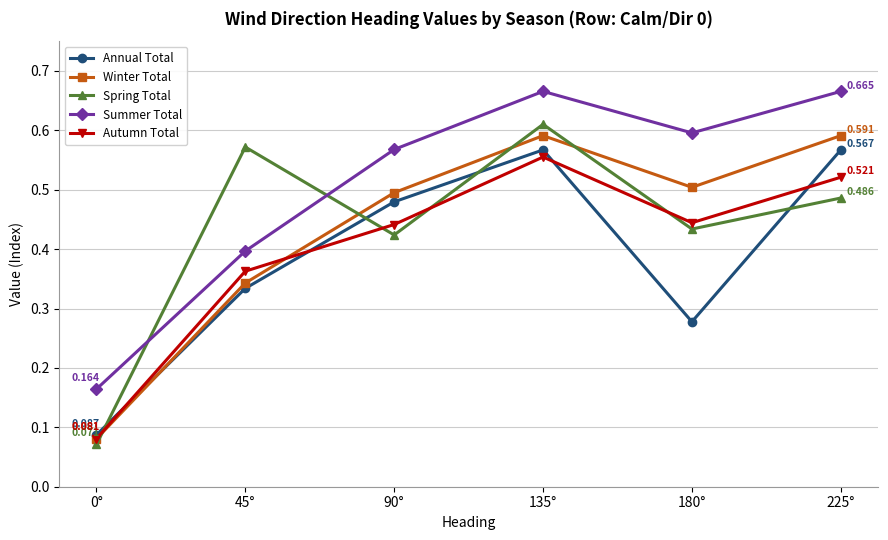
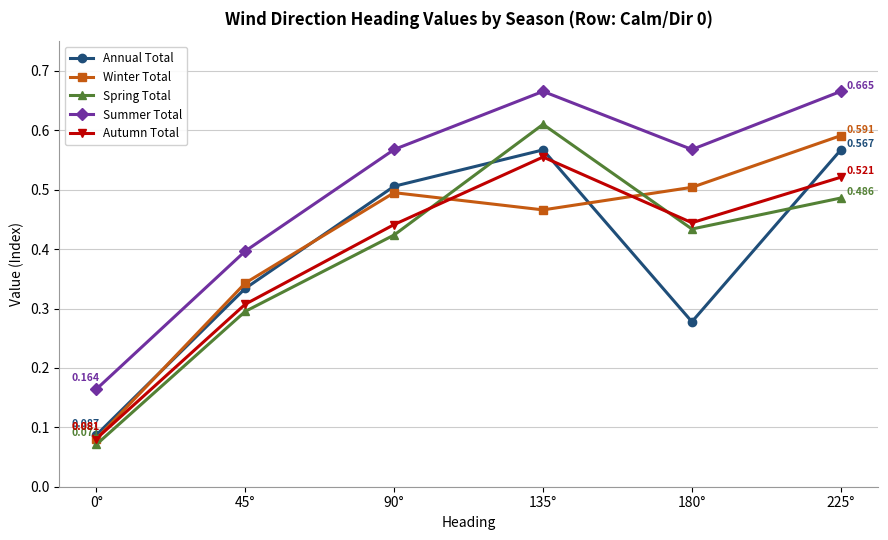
Spring Total, 45°: 0.57 -> 0.30
Autumn Total, 45°: 0.36 -> 0.31
Annual Total, 90°: 0.48 -> 0.51
Winter Total, 135°: 0.59 -> 0.47
Summer Total, 180°: 0.60 -> 0.57
